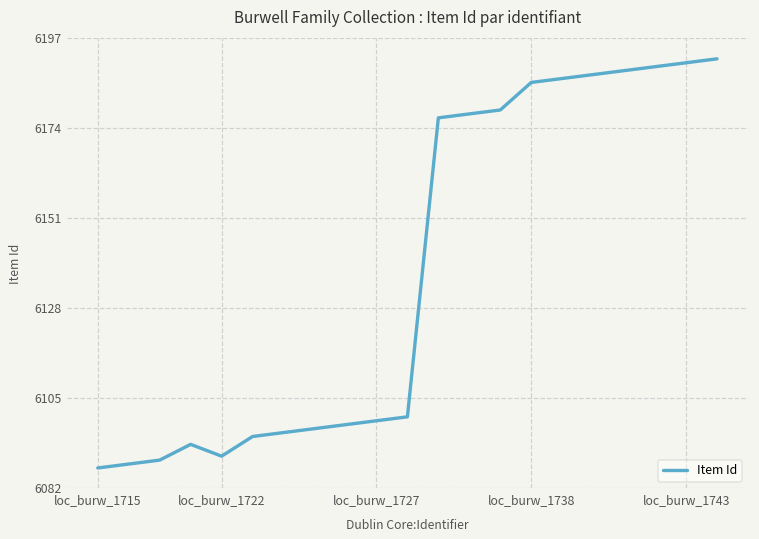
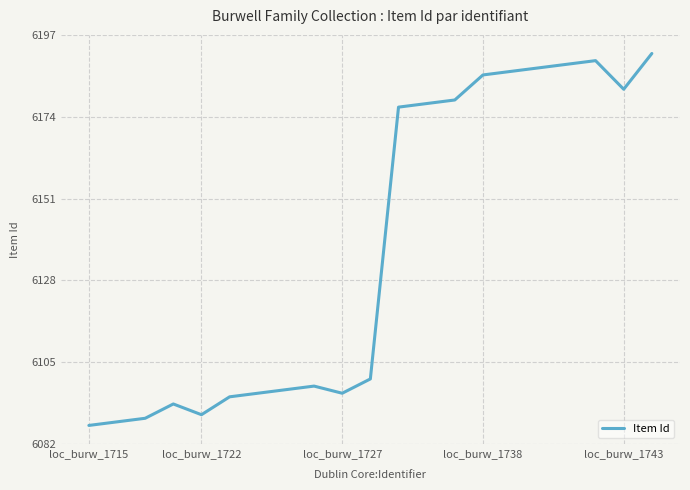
loc_burw_1727: 6100 -> 6097
loc_burw_1743: 6191 -> 6182
